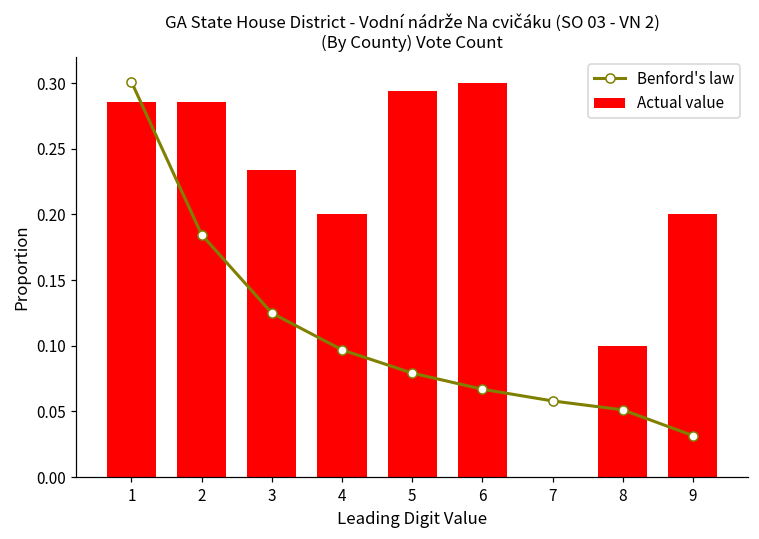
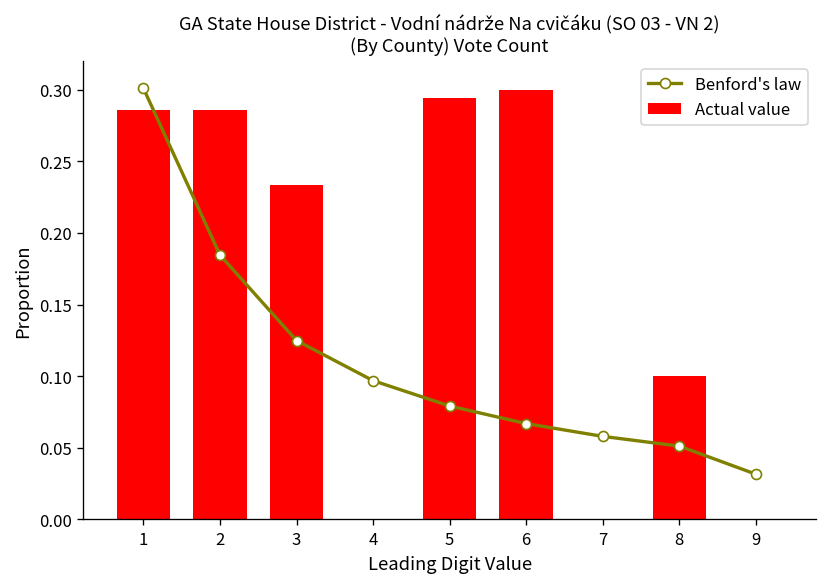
Actual value, 4: 0.2 -> 0.0
Actual value, 9: 0.2 -> 0.0
